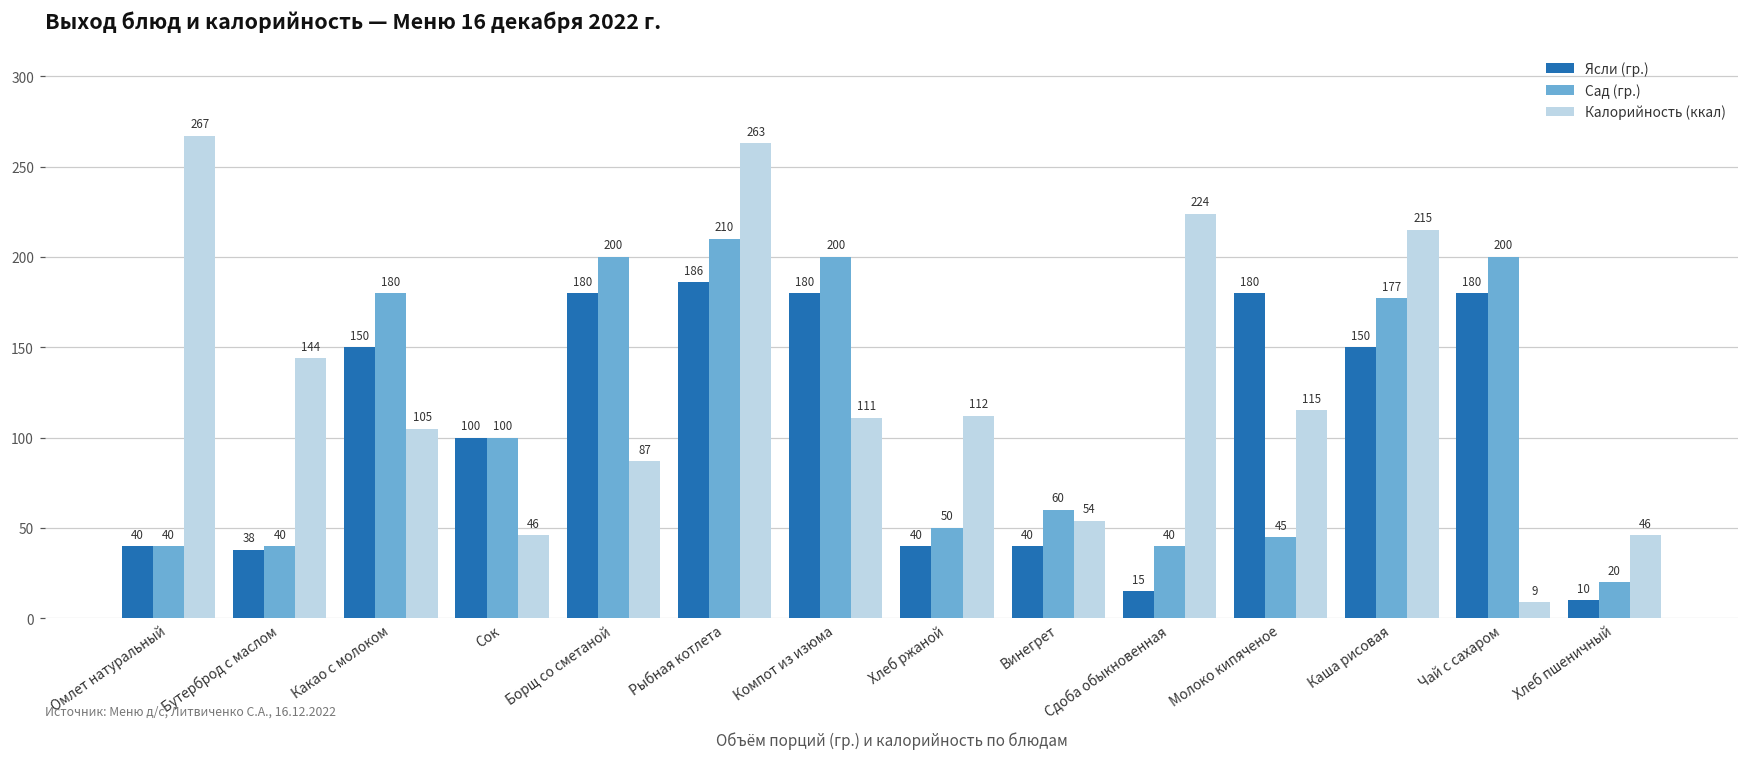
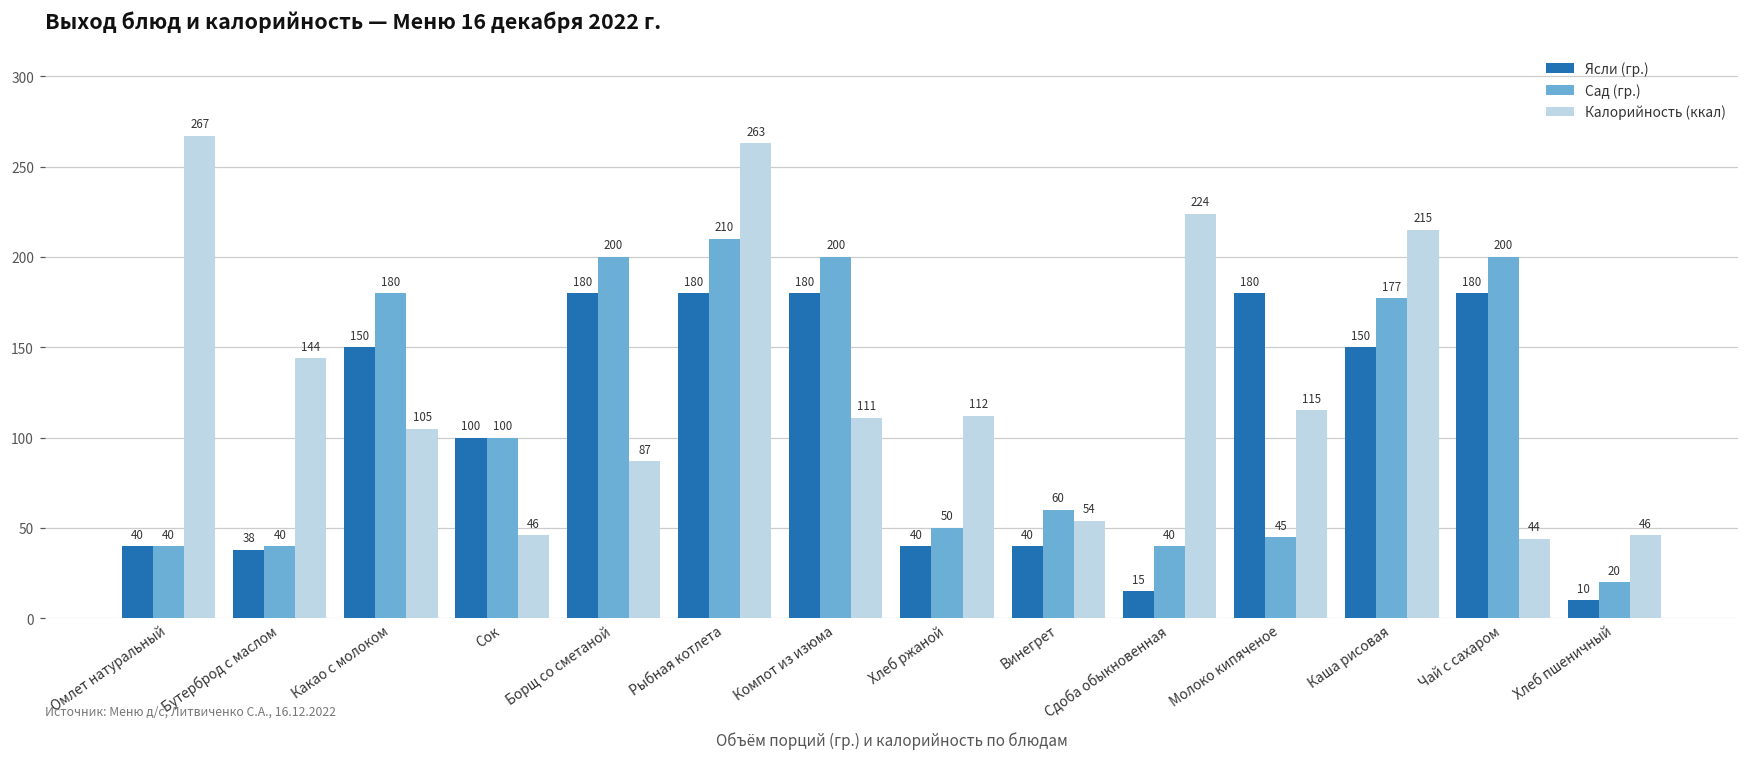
Ясли (гр.), Рыбная котлета: 186 -> 180
Калорийность (ккал), Чай с сахаром: 9 -> 44
